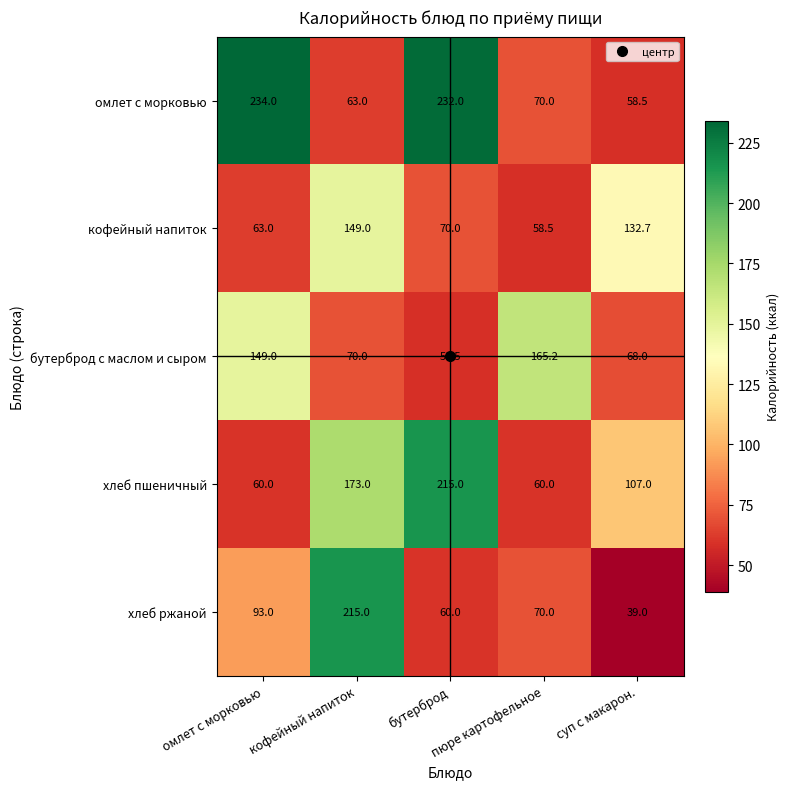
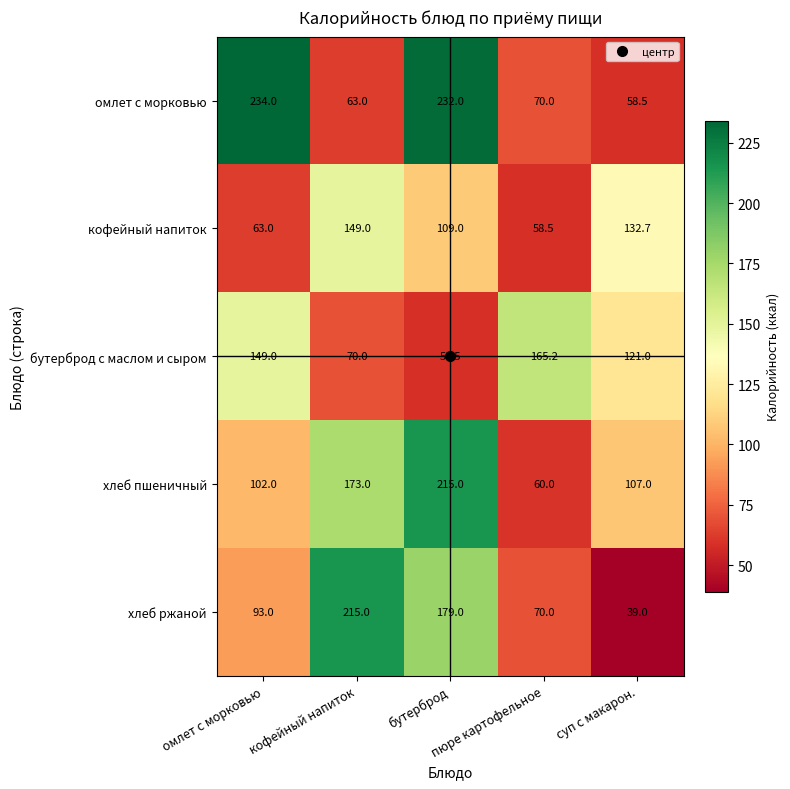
кофейный напиток, бутерброд: 70.0 -> 109.0
бутерброд с маслом и сыром, суп с макарон.: 68.0 -> 121.0
хлеб пшеничный, омлет с морковью: 60.0 -> 102.0
хлеб ржаной, бутерброд: 60.0 -> 179.0
